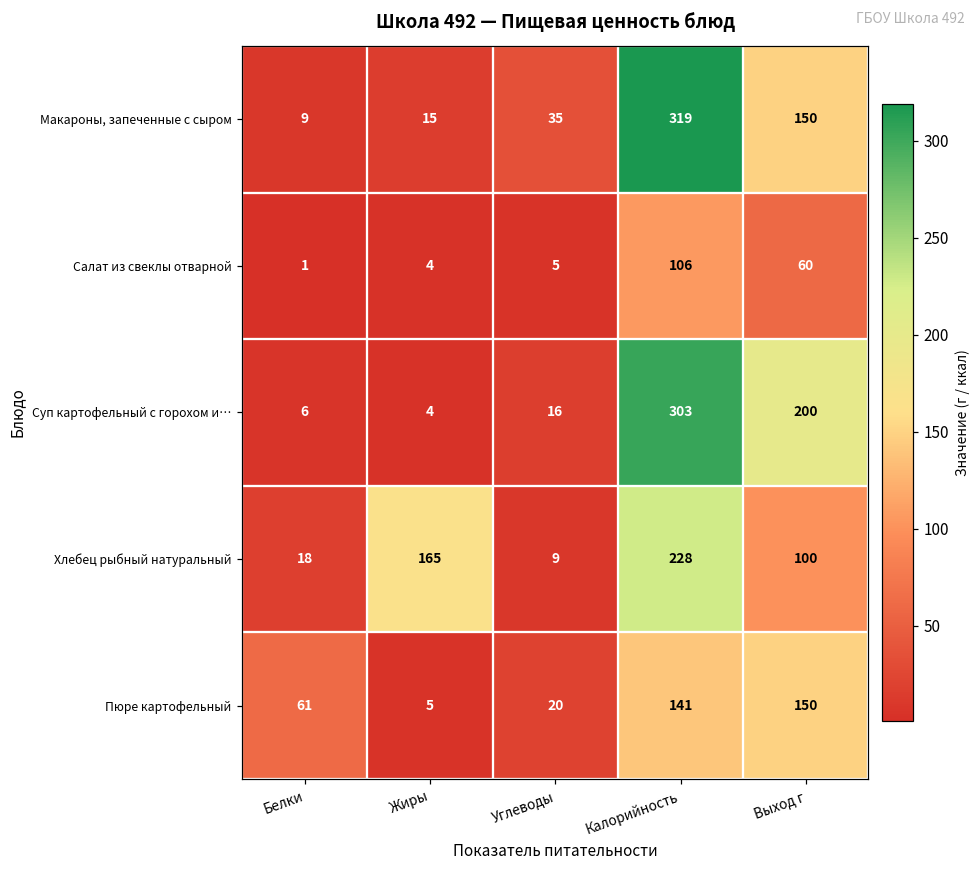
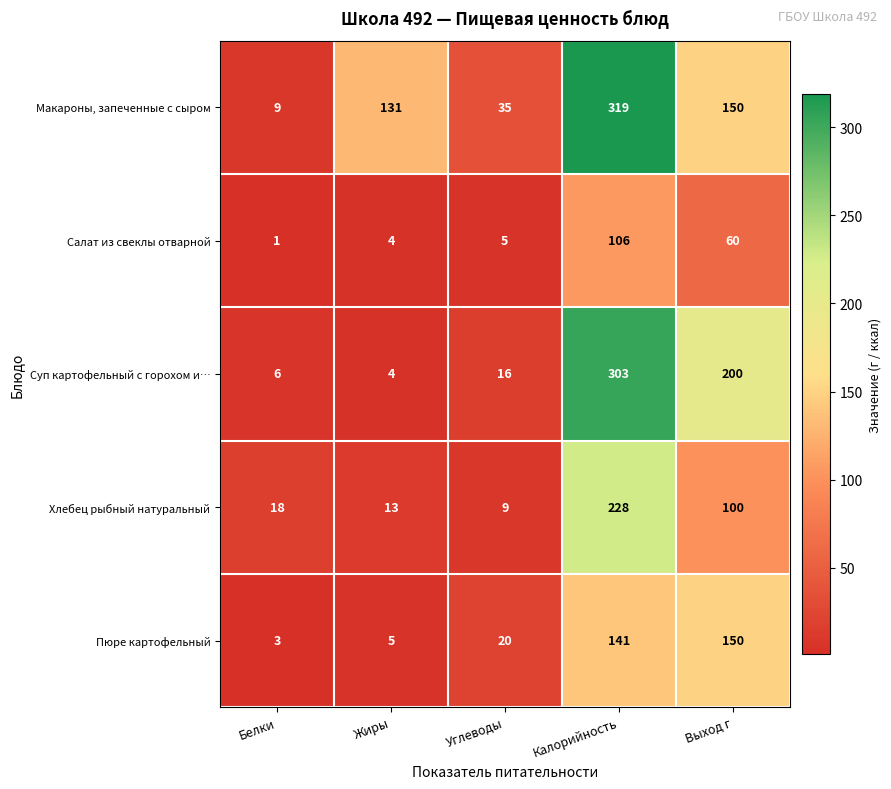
Макароны, запеченные с сыром, Жиры: 15 -> 131
Хлебец рыбный натуральный, Жиры: 165 -> 13
Пюре картофельный, Белки: 61 -> 3
